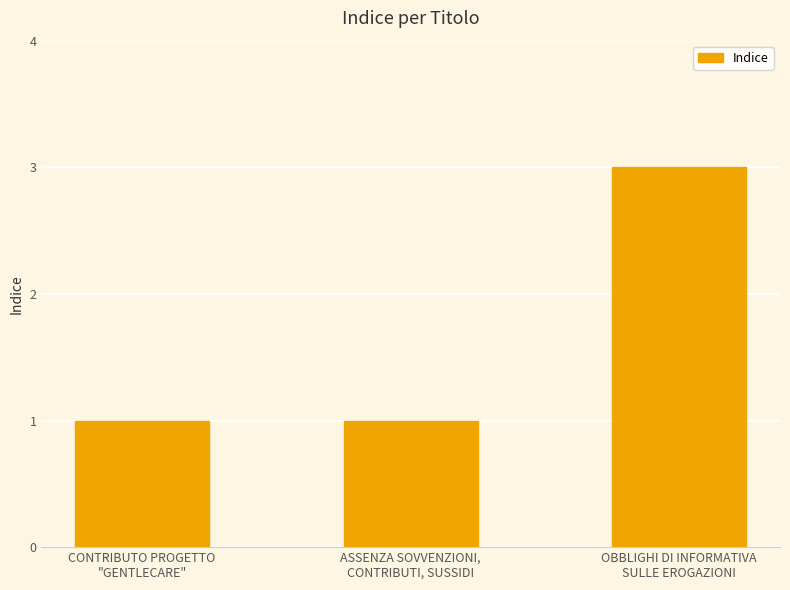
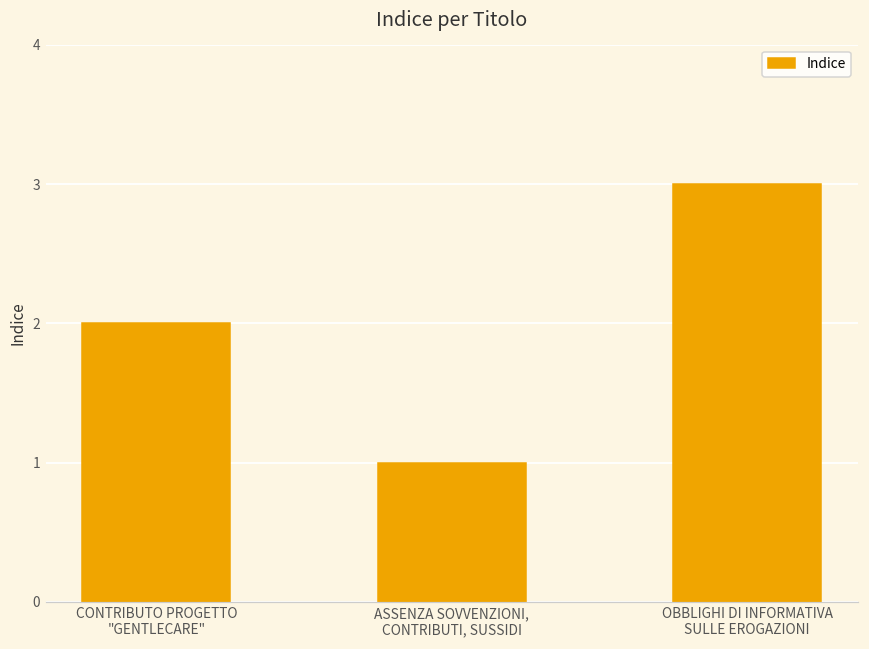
CONTRIBUTO PROGETTO "GENTLECARE": 1 -> 2
